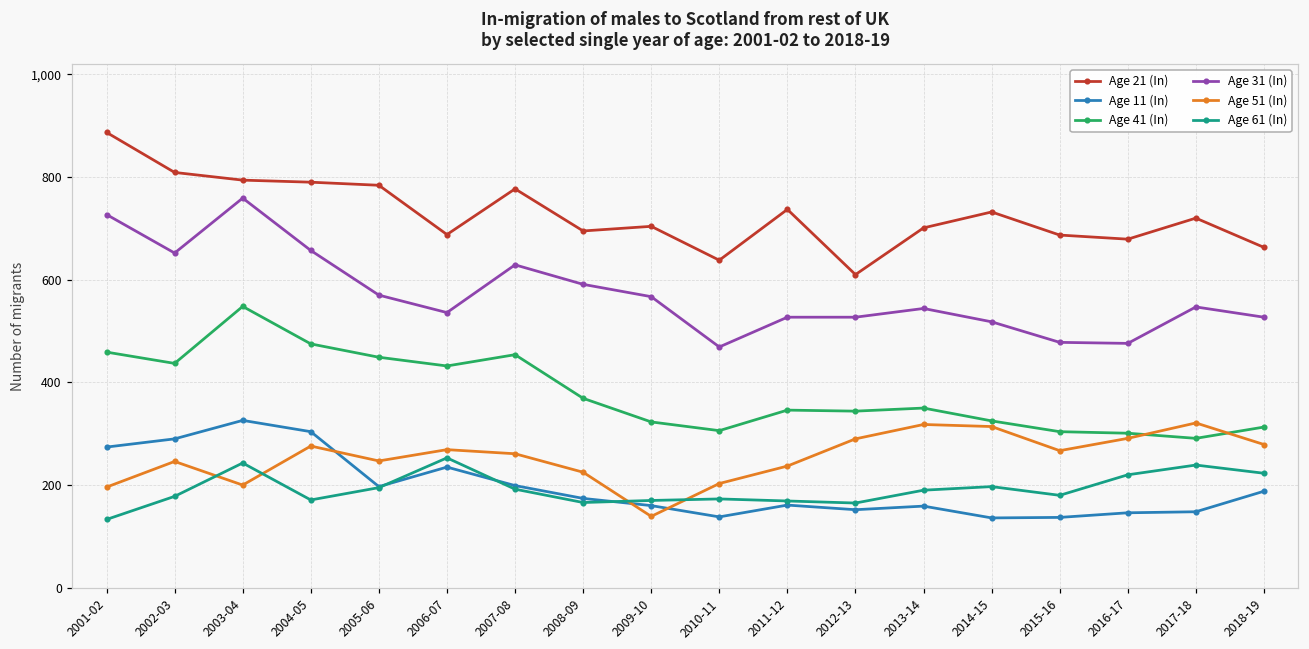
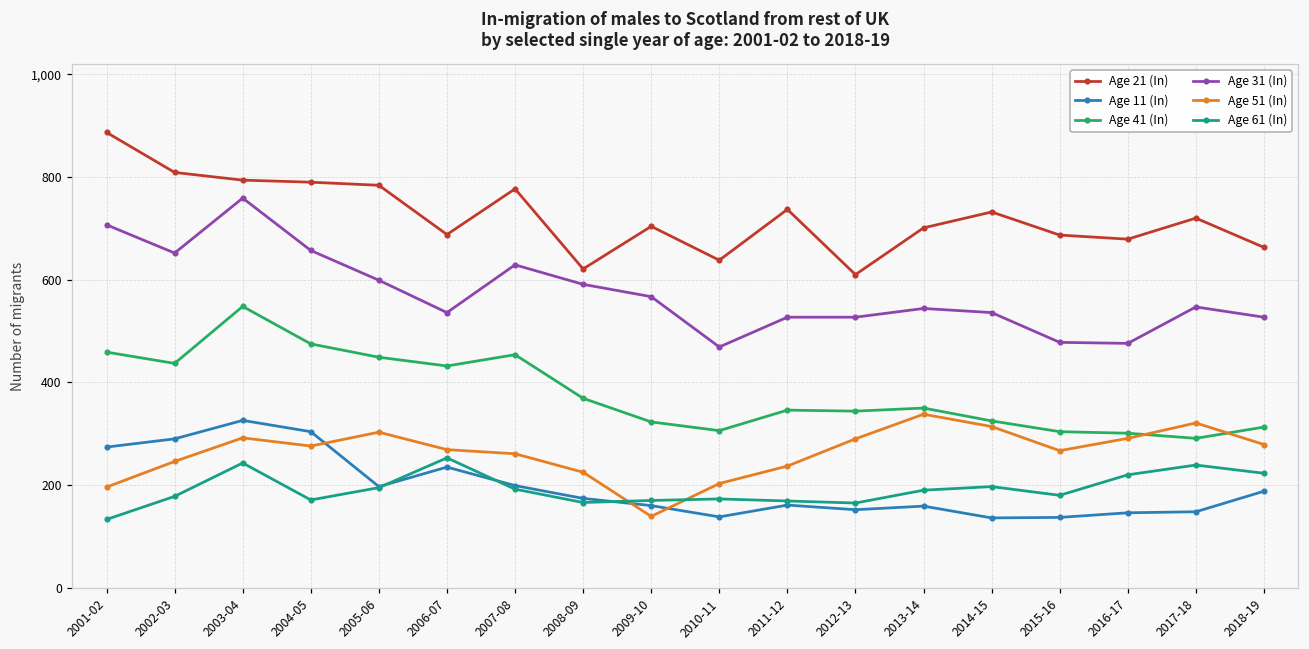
Age 31 (In), 2001-02: 730 -> 710
Age 51 (In), 2003-04: 200 -> 290
Age 31 (In), 2005-06: 570 -> 600
Age 51 (In), 2005-06: 250 -> 300
Age 21 (In), 2008-09: 700 -> 620
Age 51 (In), 2013-14: 320 -> 340
Age 31 (In), 2014-15: 520 -> 540
